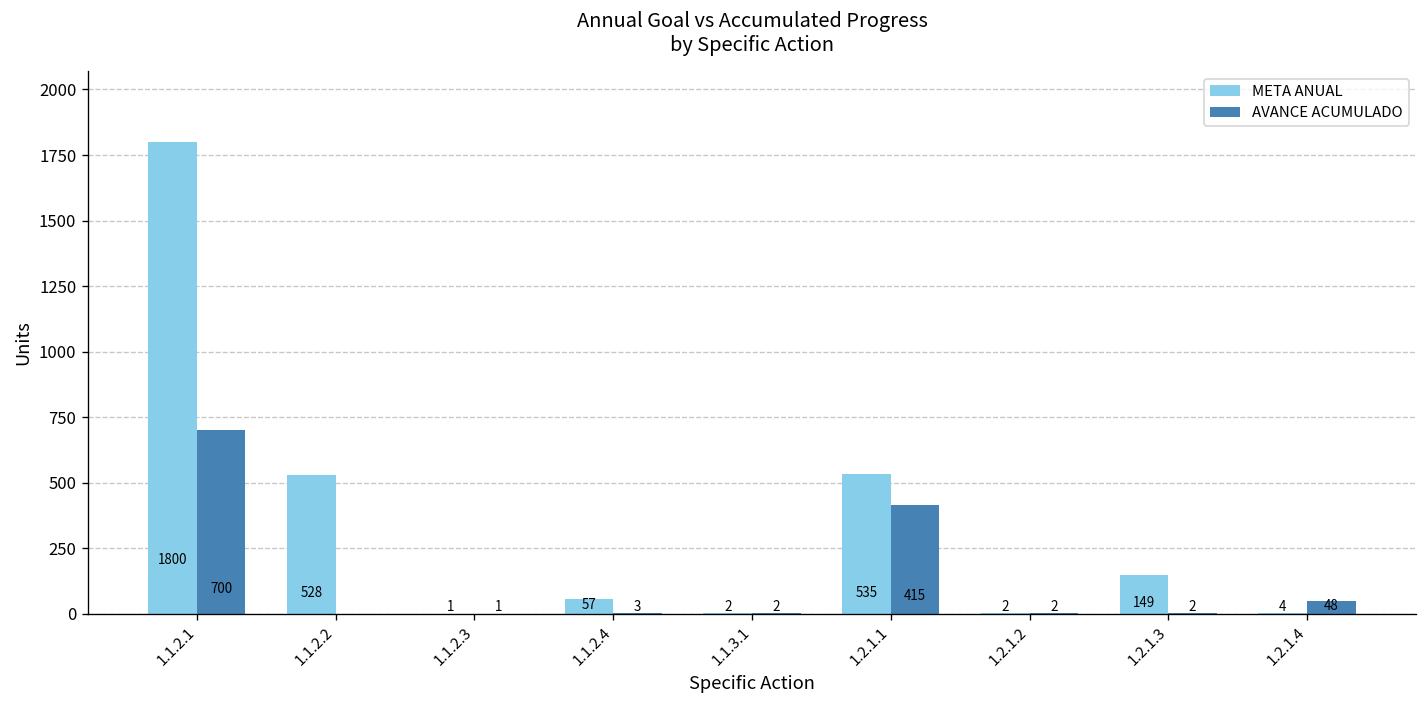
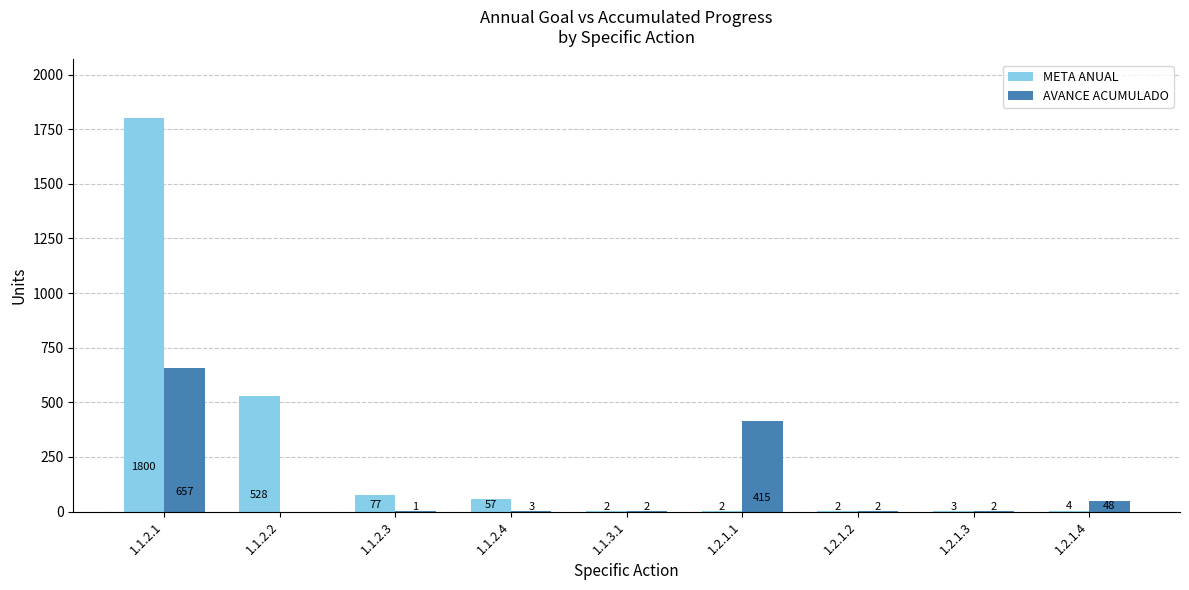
AVANCE ACUMULADO, 1.1.2.1: 700 -> 657
META ANUAL, 1.1.2.3: 1 -> 77
META ANUAL, 1.2.1.1: 535 -> 2
META ANUAL, 1.2.1.3: 149 -> 3
